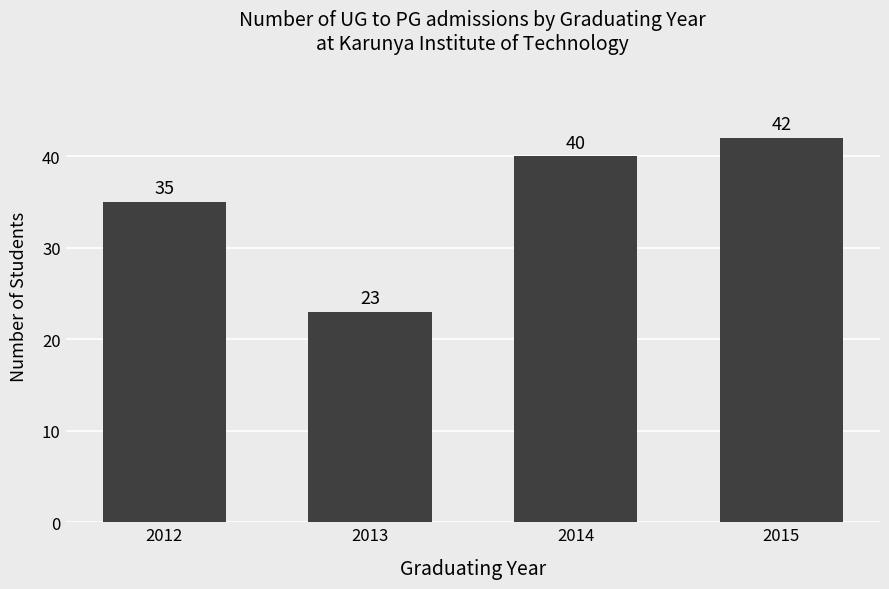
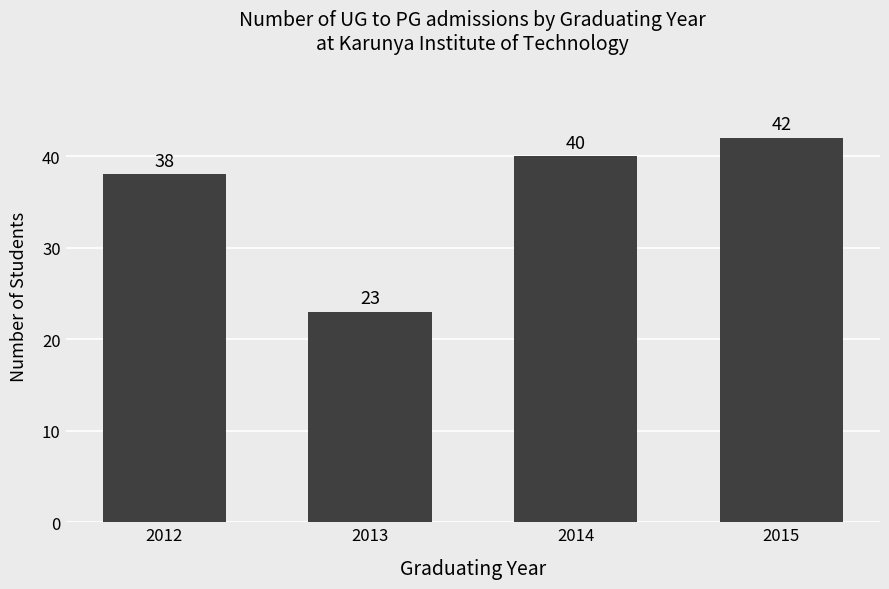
2012: 35 -> 38
